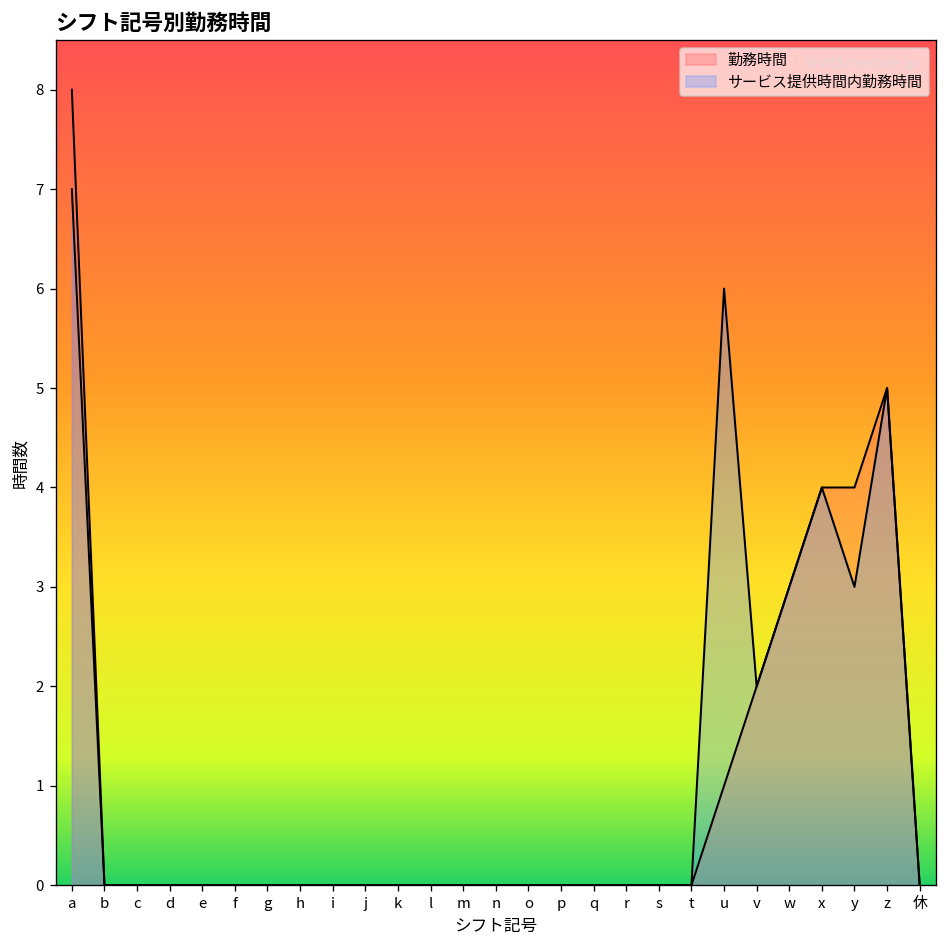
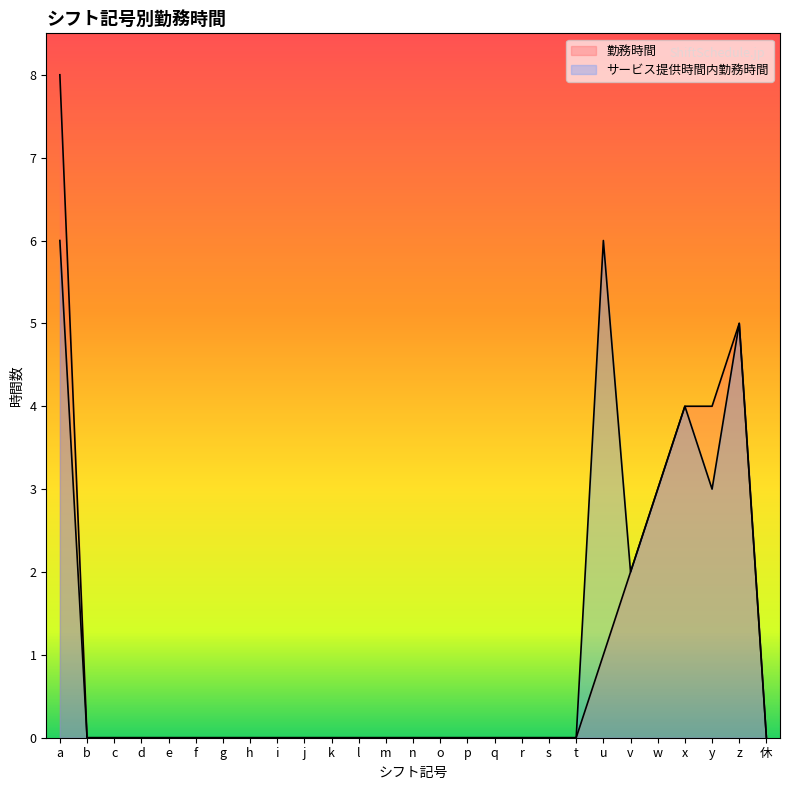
サービス提供時間内勤務時間, a: 7 -> 6
